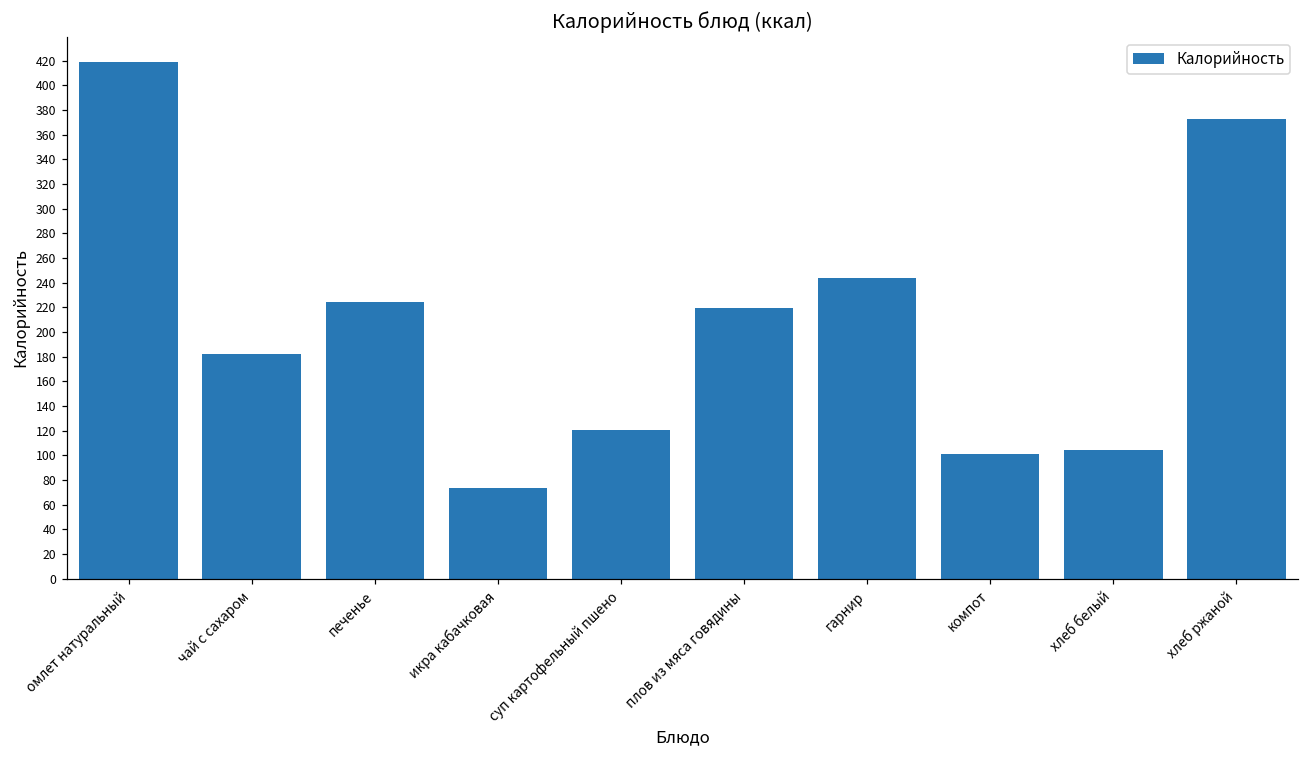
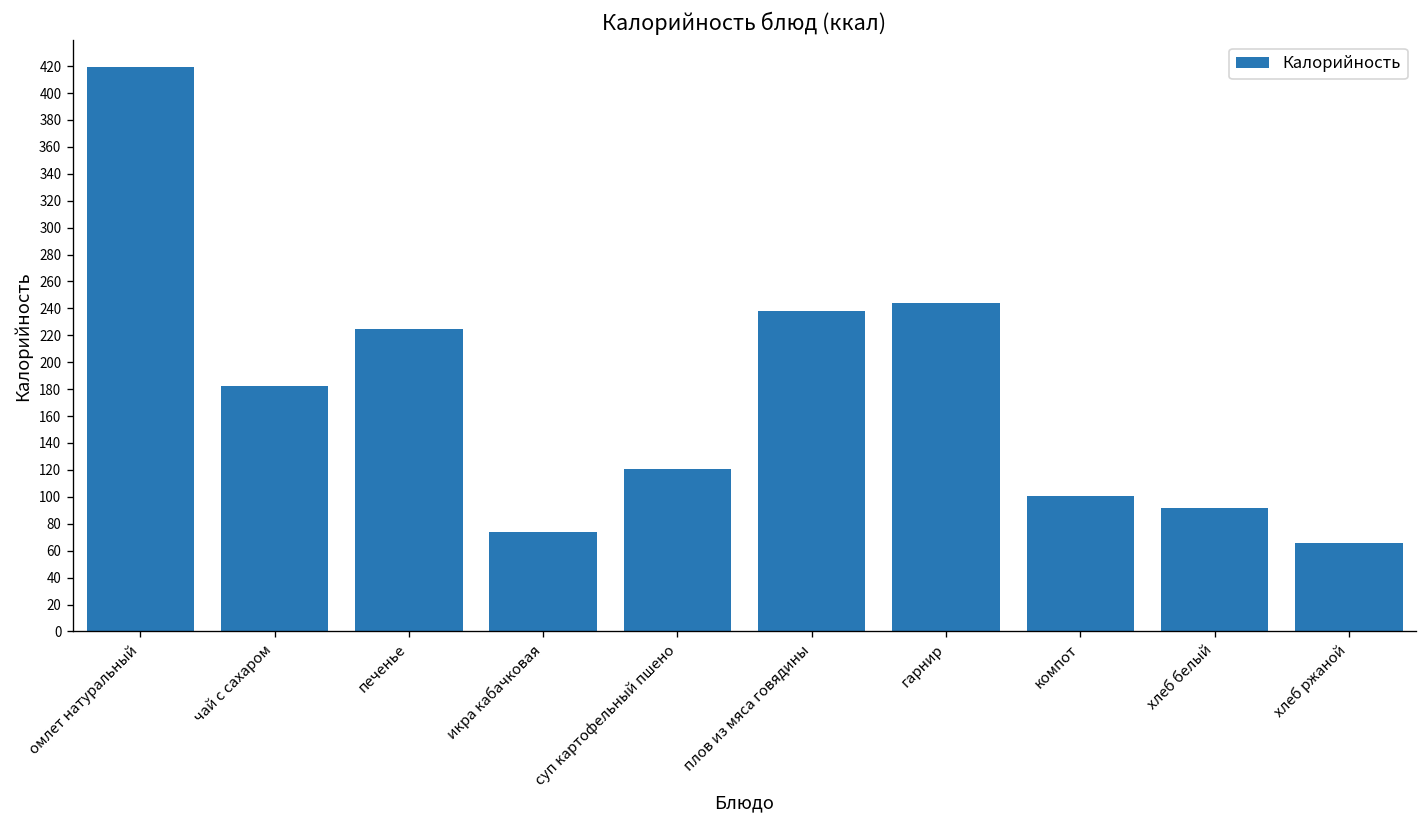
плов из мяса говядины: 220 -> 238
хлеб белый: 105 -> 92
хлеб ржаной: 372 -> 65
